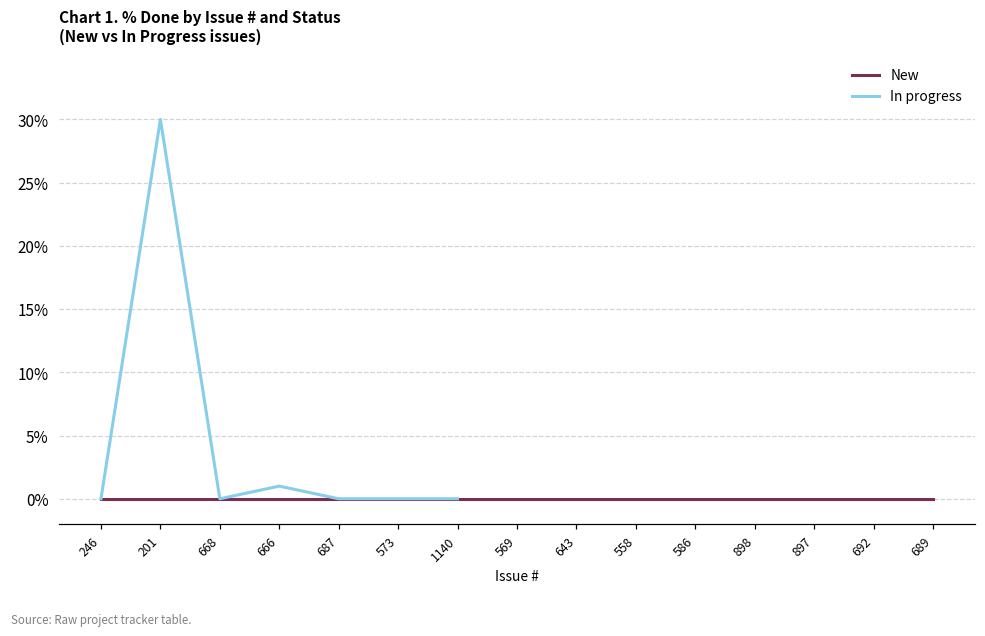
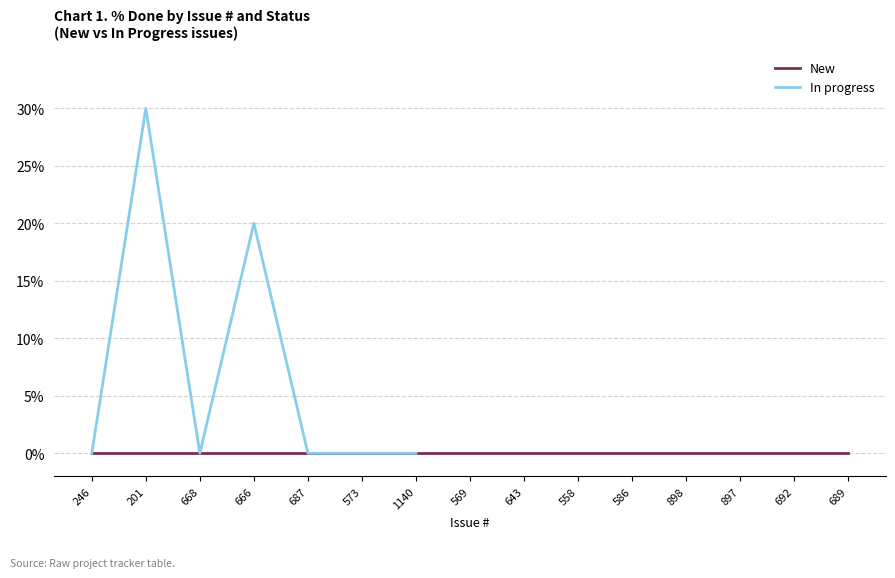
In progress, 666: 1% -> 20%
